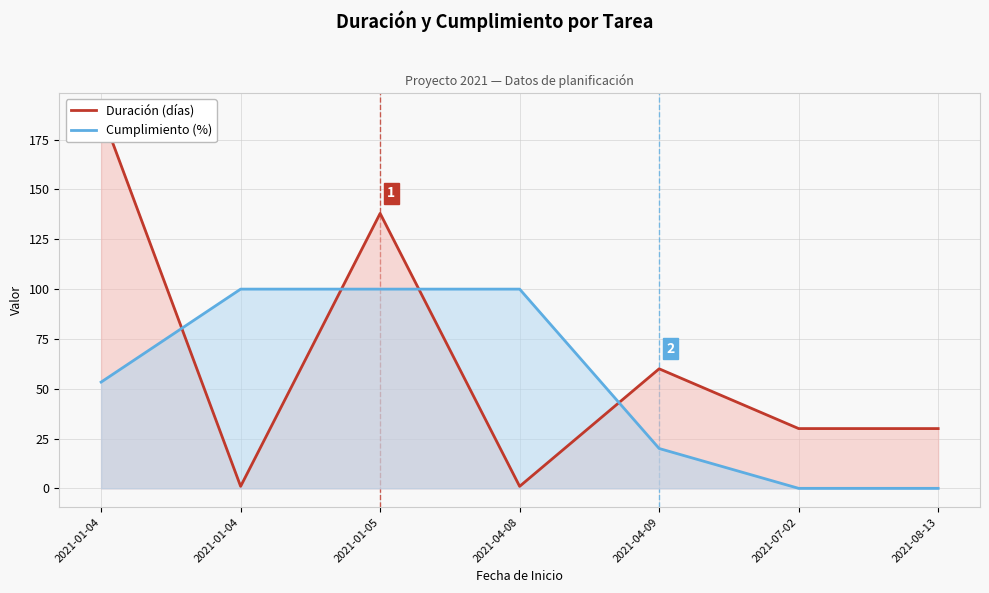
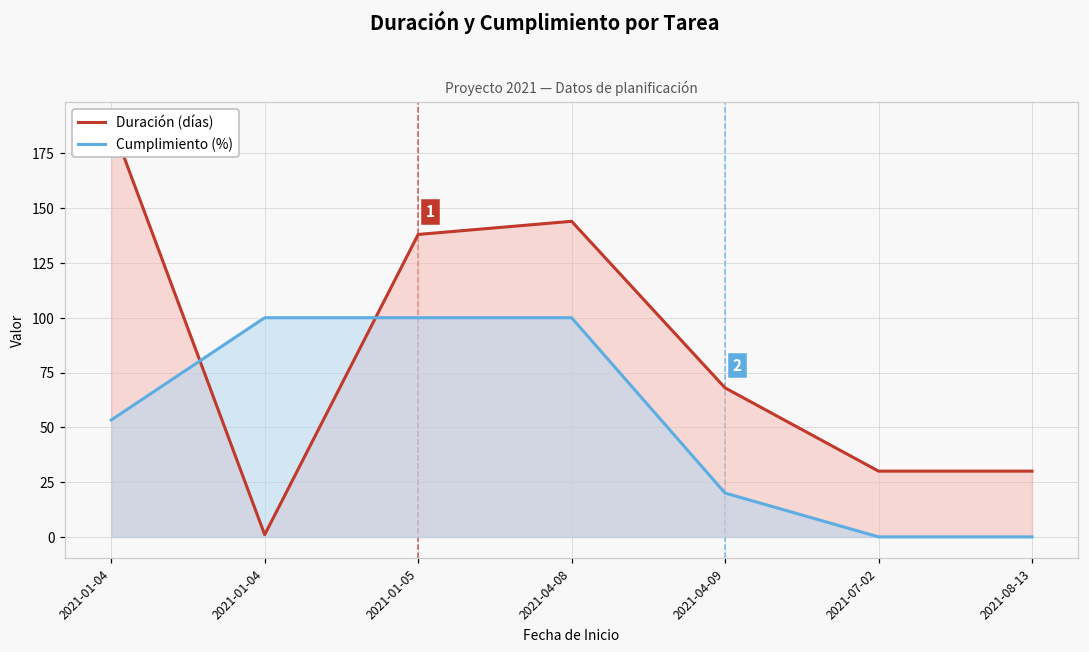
Duración (días), 2021-04-08: 1 -> 144
Duración (días), 2021-04-09: 60 -> 68
